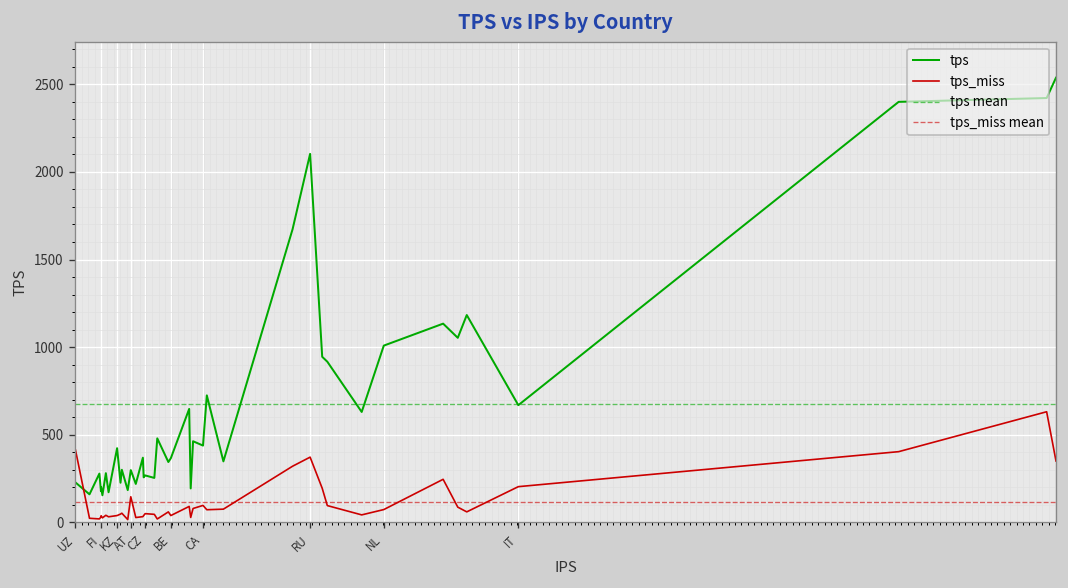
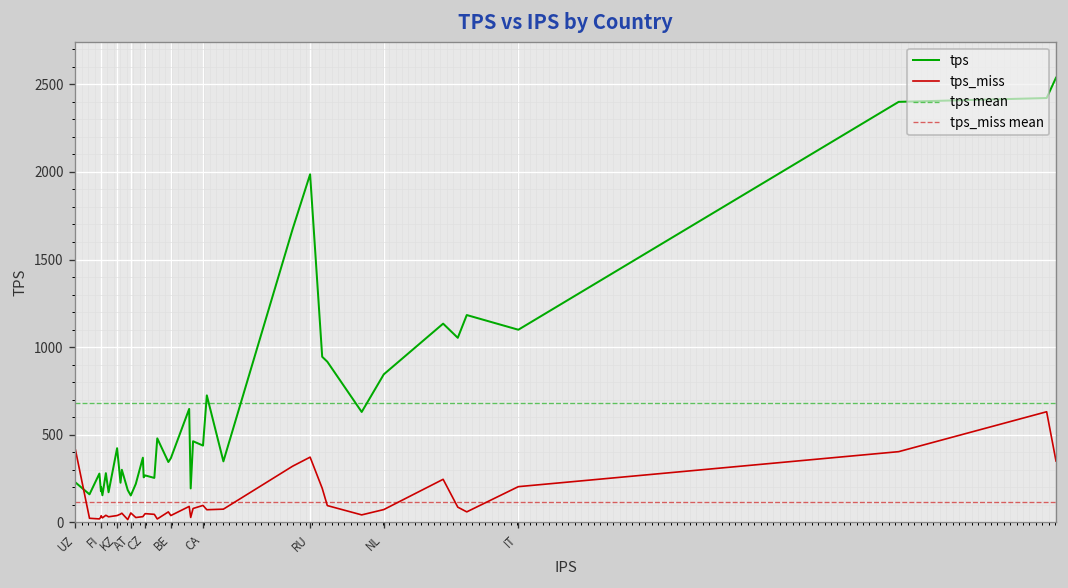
tps, AT: 300 -> 150
tps_miss, AT: 150 -> 50
tps, RU: 2100 -> 1990
tps, NL: 1010 -> 840
tps, IT: 670 -> 1100
